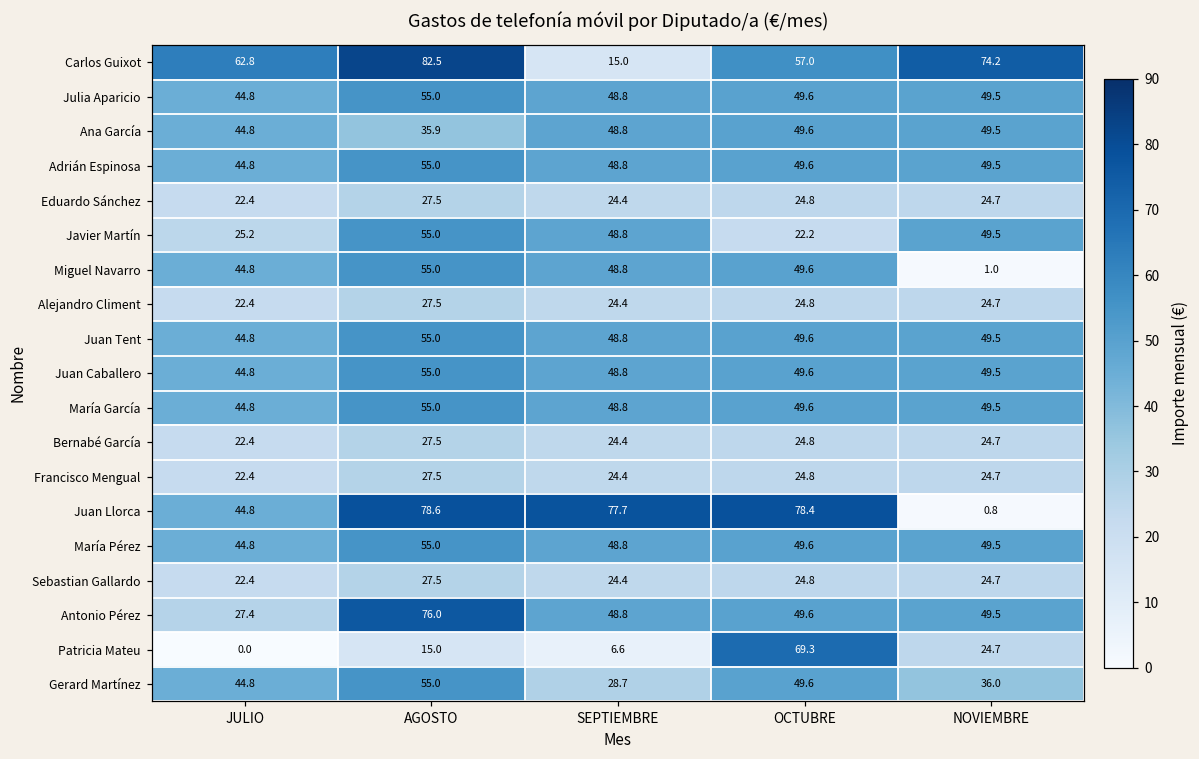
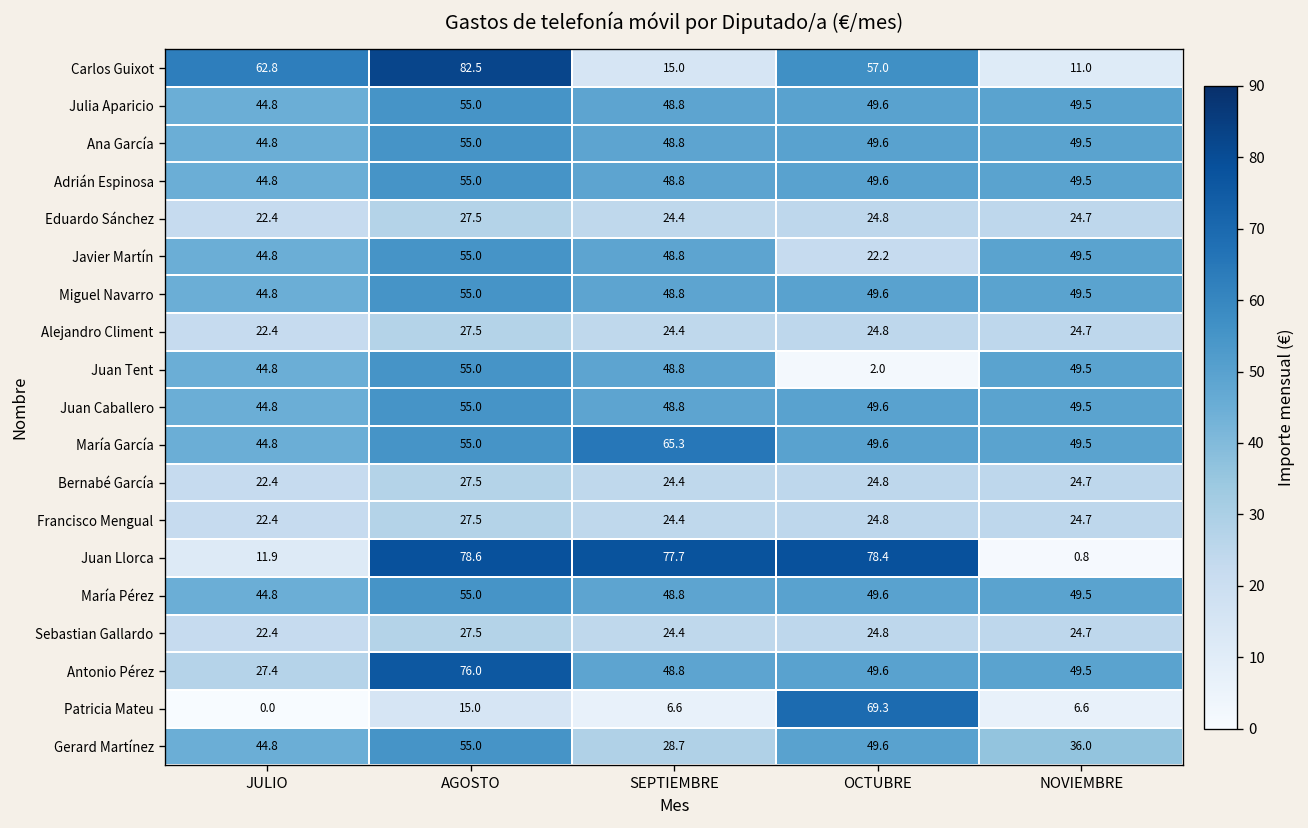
Carlos Guixot, NOVIEMBRE: 74.2 -> 11.0
Ana García, AGOSTO: 35.9 -> 55.0
Javier Martín, JULIO: 25.2 -> 44.8
Miguel Navarro, NOVIEMBRE: 1.0 -> 49.5
Juan Tent, OCTUBRE: 49.6 -> 2.0
María García, SEPTIEMBRE: 48.8 -> 65.3
Juan Llorca, JULIO: 44.8 -> 11.9
Patricia Mateu, NOVIEMBRE: 24.7 -> 6.6
